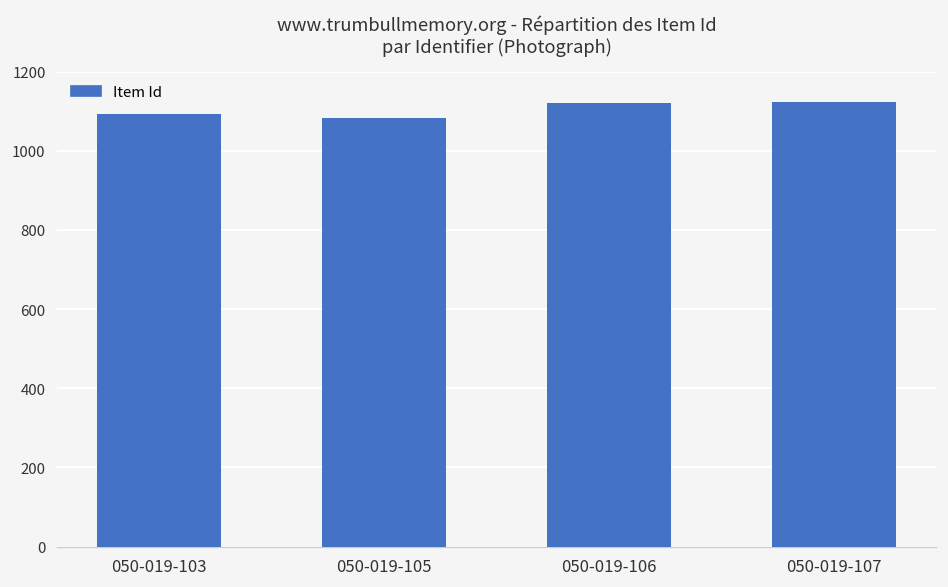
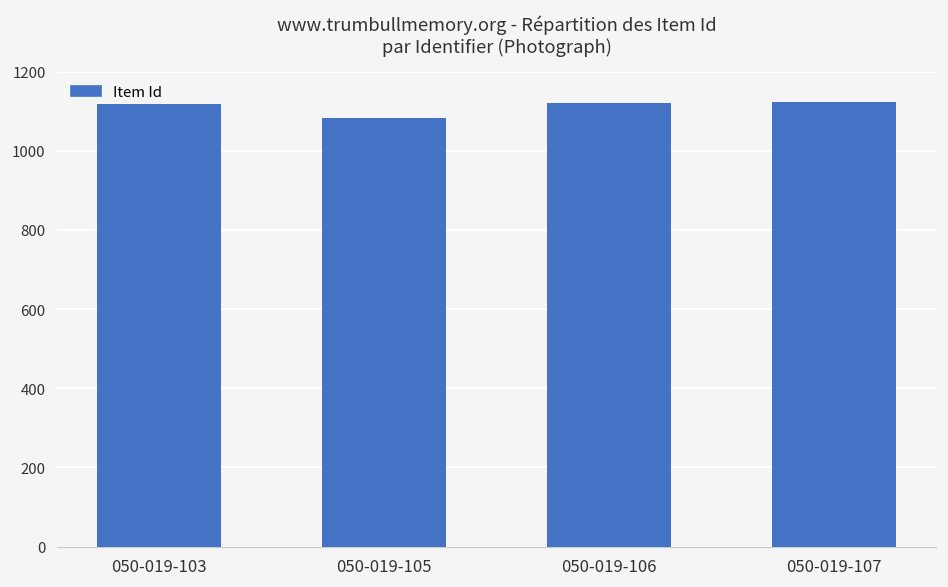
050-019-103: 1090 -> 1120
